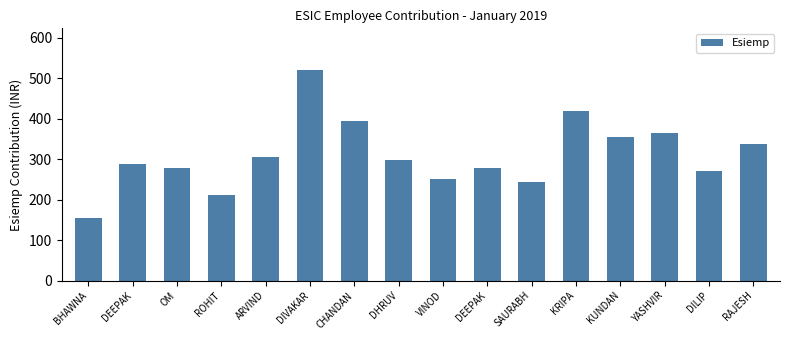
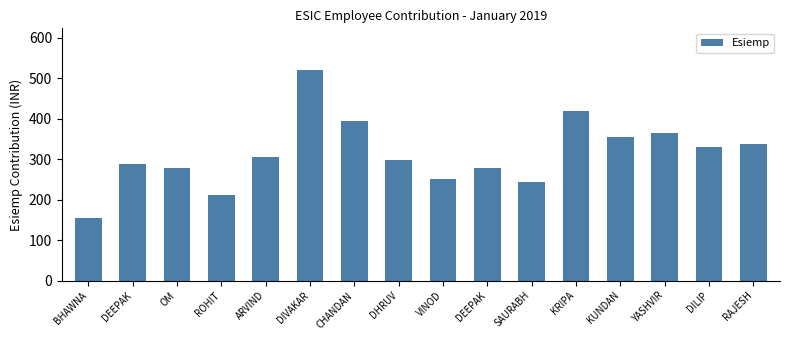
DILIP: 270 -> 330
